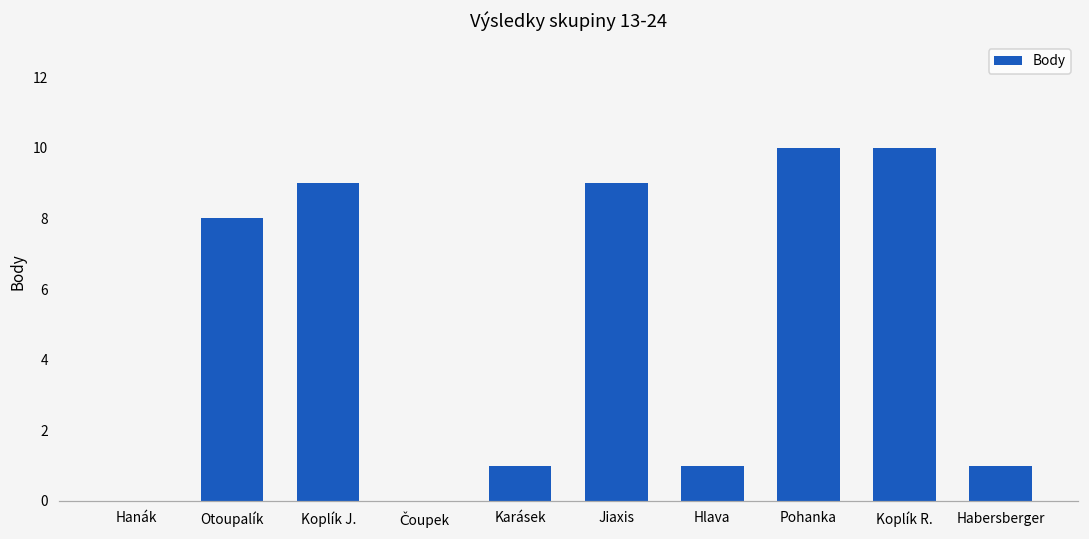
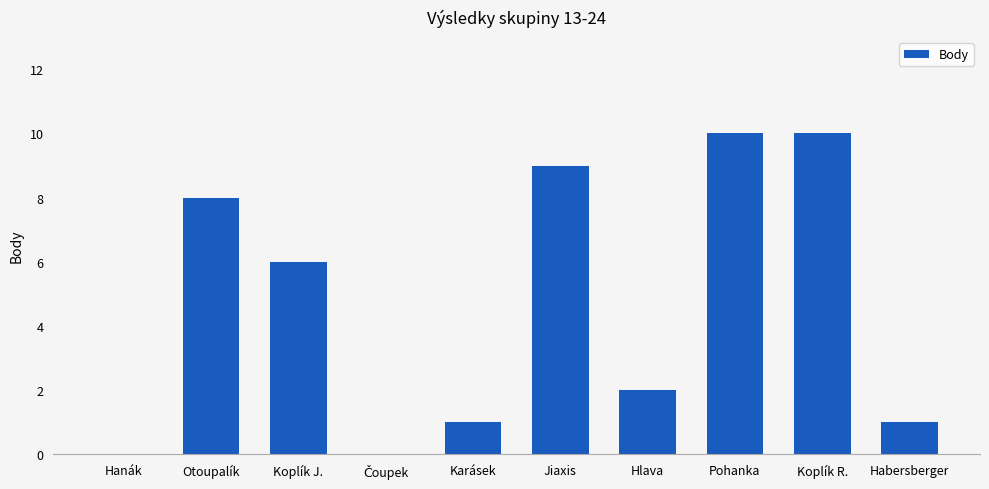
Koplík J.: 9 -> 6
Hlava: 1 -> 2
